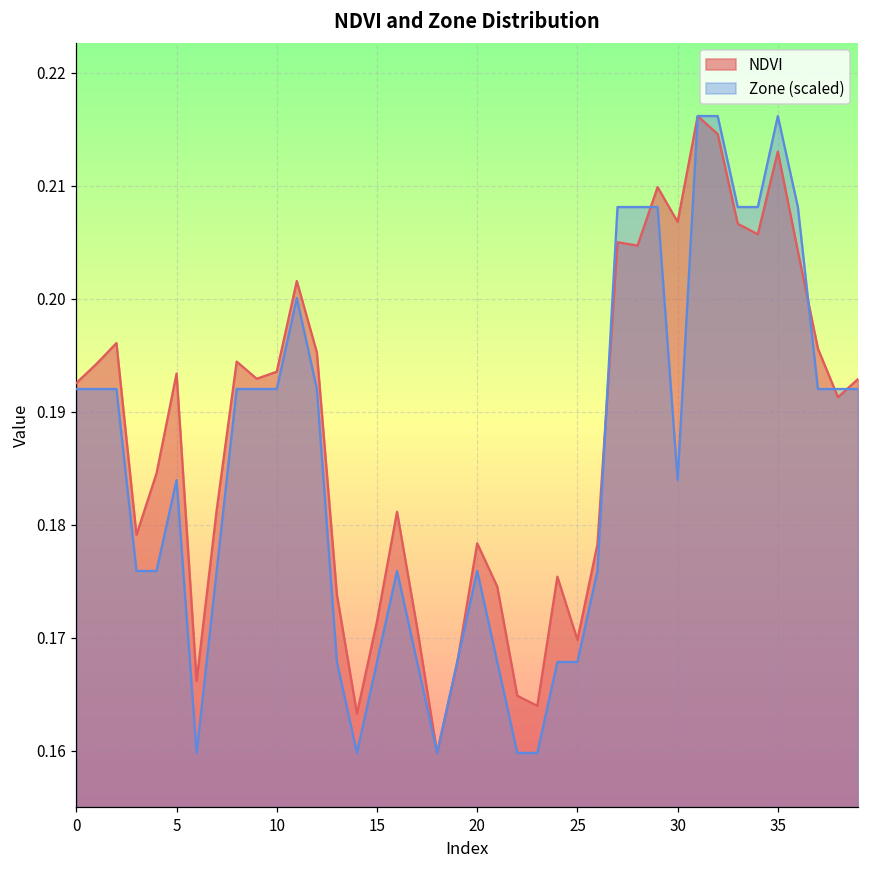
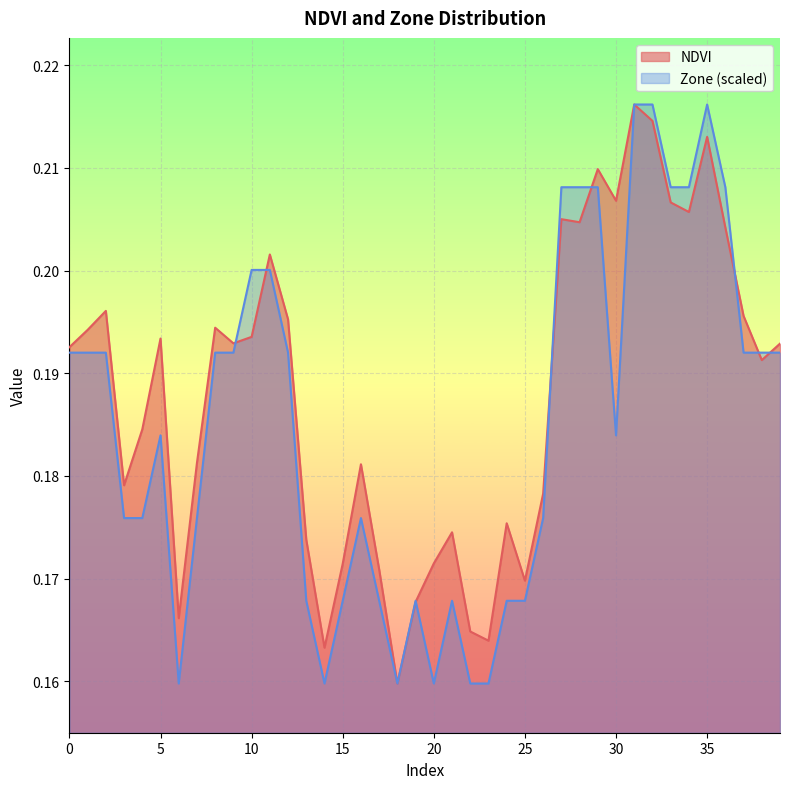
Zone (scaled), 10: 0.1920 -> 0.2001
NDVI, 20: 0.1784 -> 0.1715
Zone (scaled), 20: 0.1759 -> 0.1598
